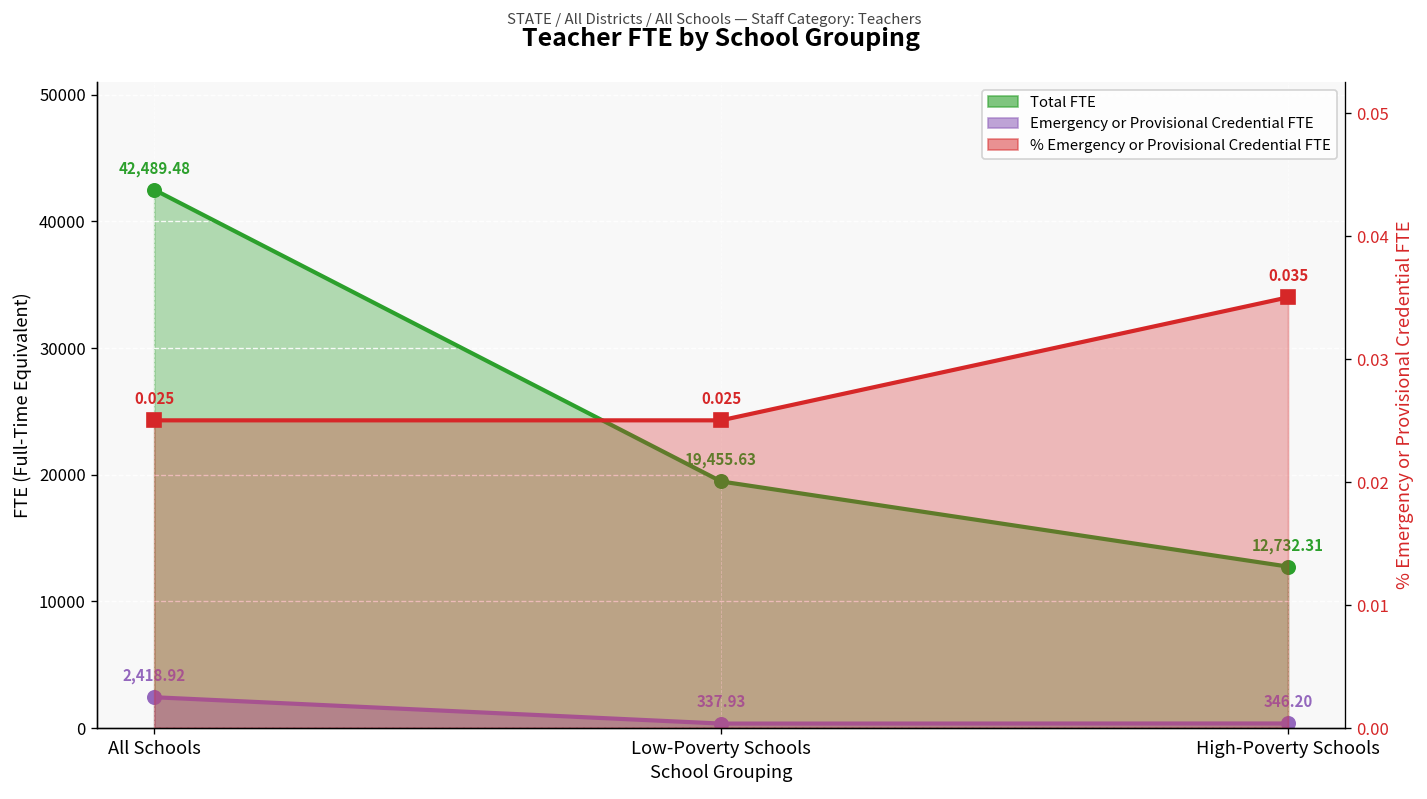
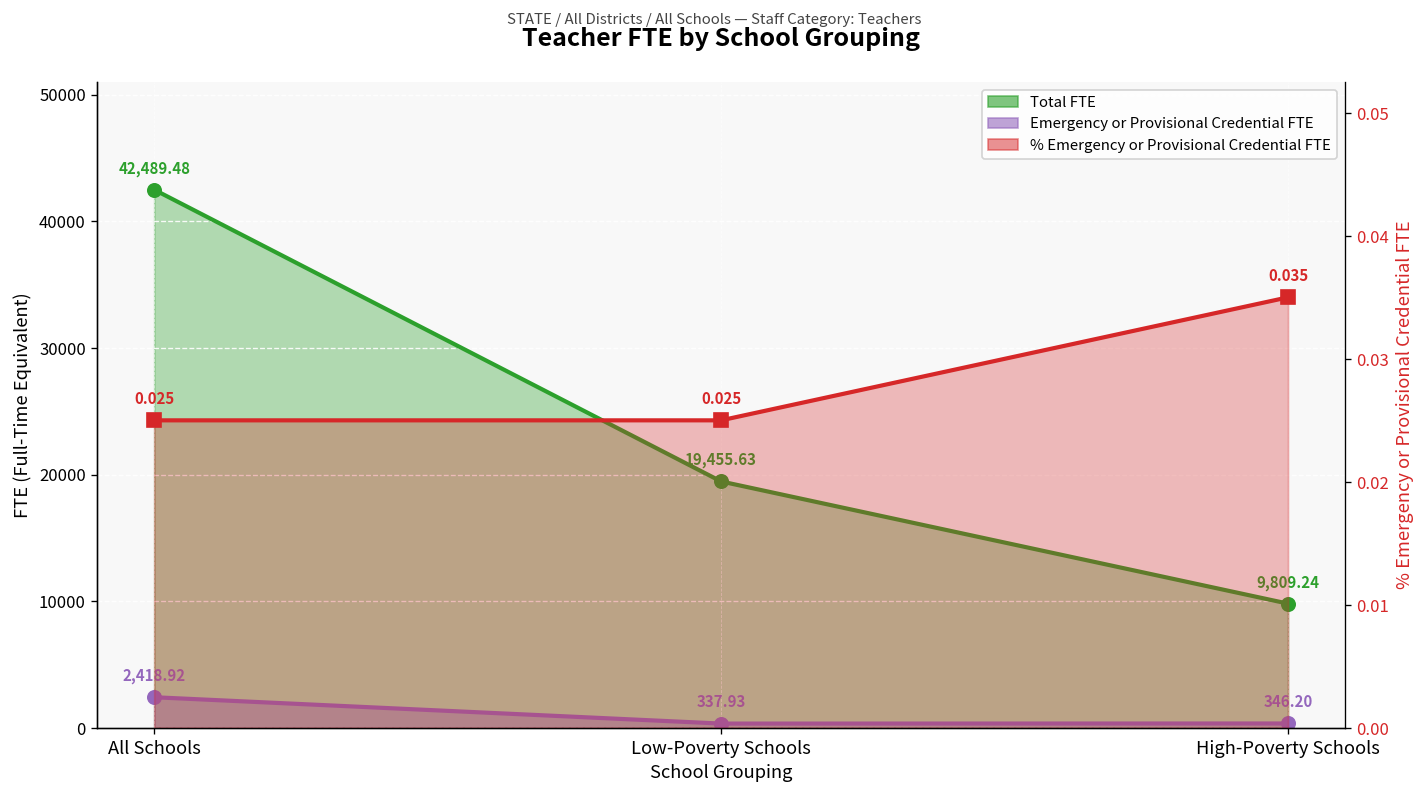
Total FTE, High-Poverty Schools: 12,732.31 -> 9,809.24
